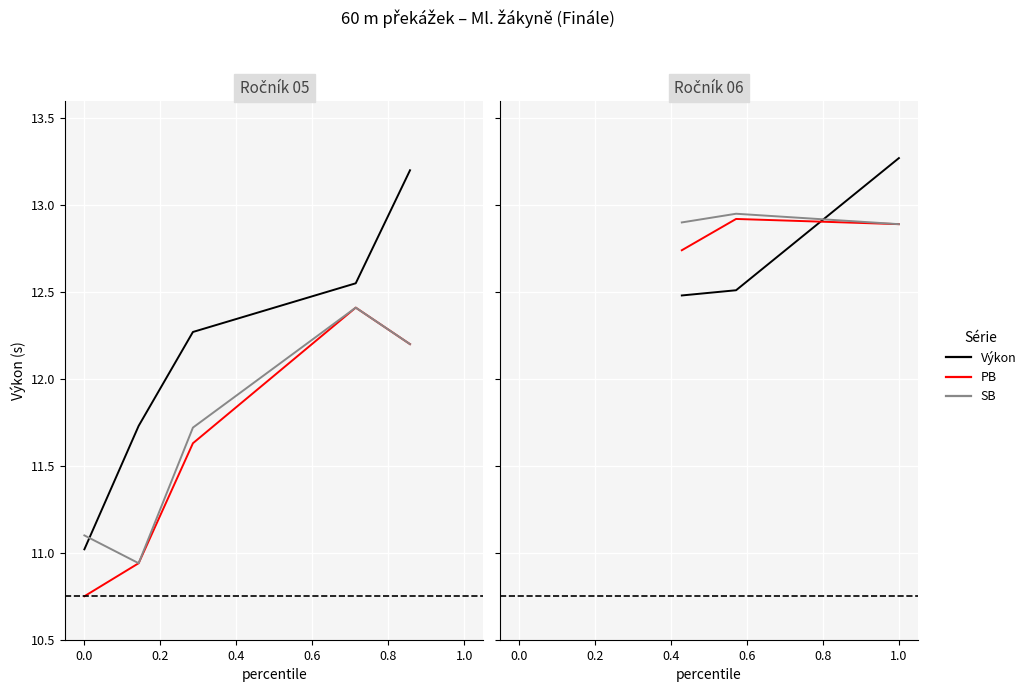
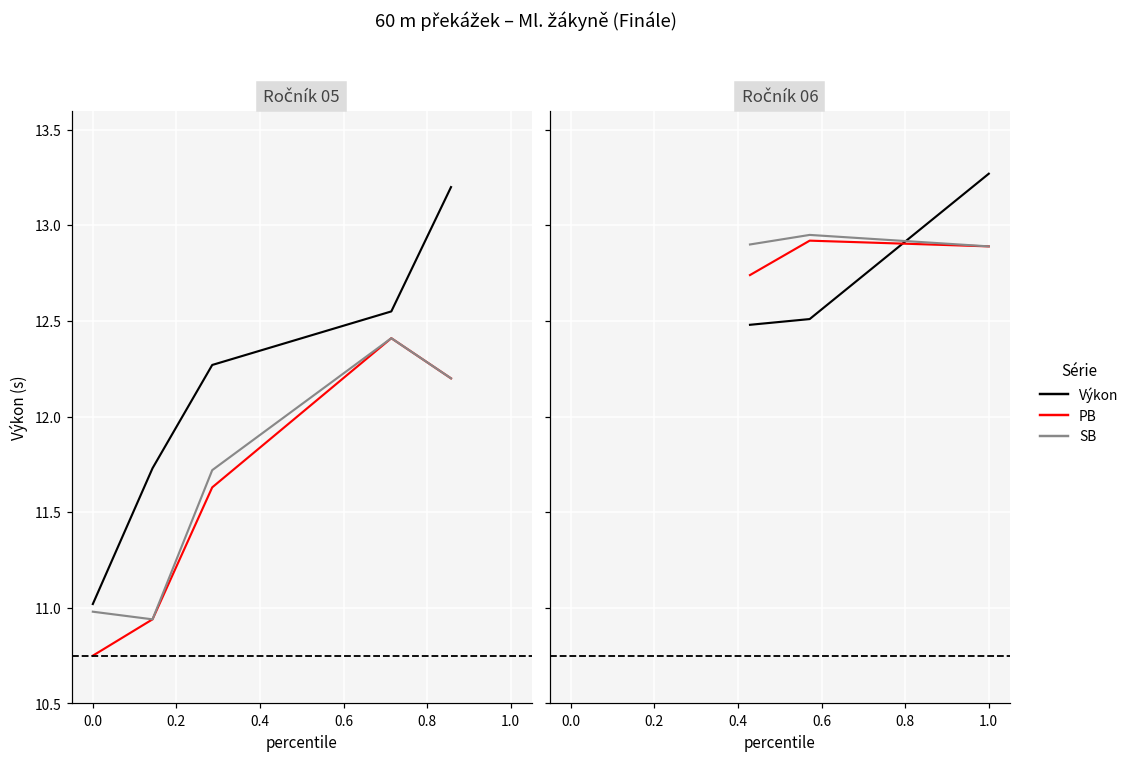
Ročník 05, SB, 0.0: 11.10 -> 10.98
